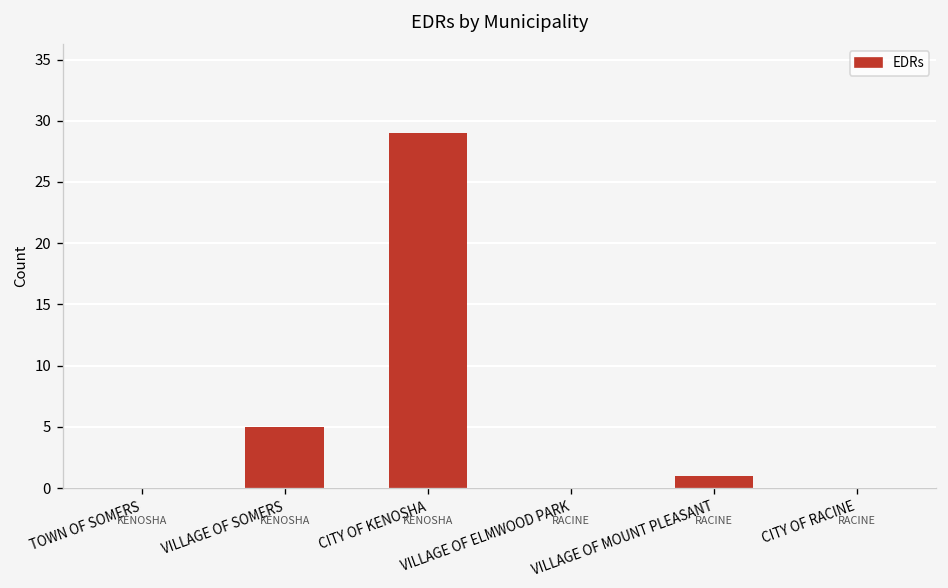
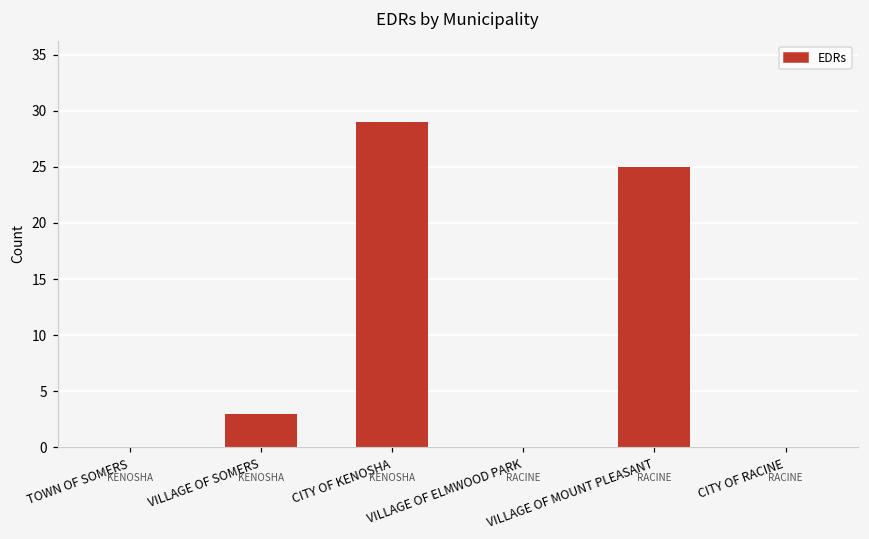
VILLAGE OF SOMERS: 5 -> 3
VILLAGE OF MOUNT PLEASANT: 1 -> 25
